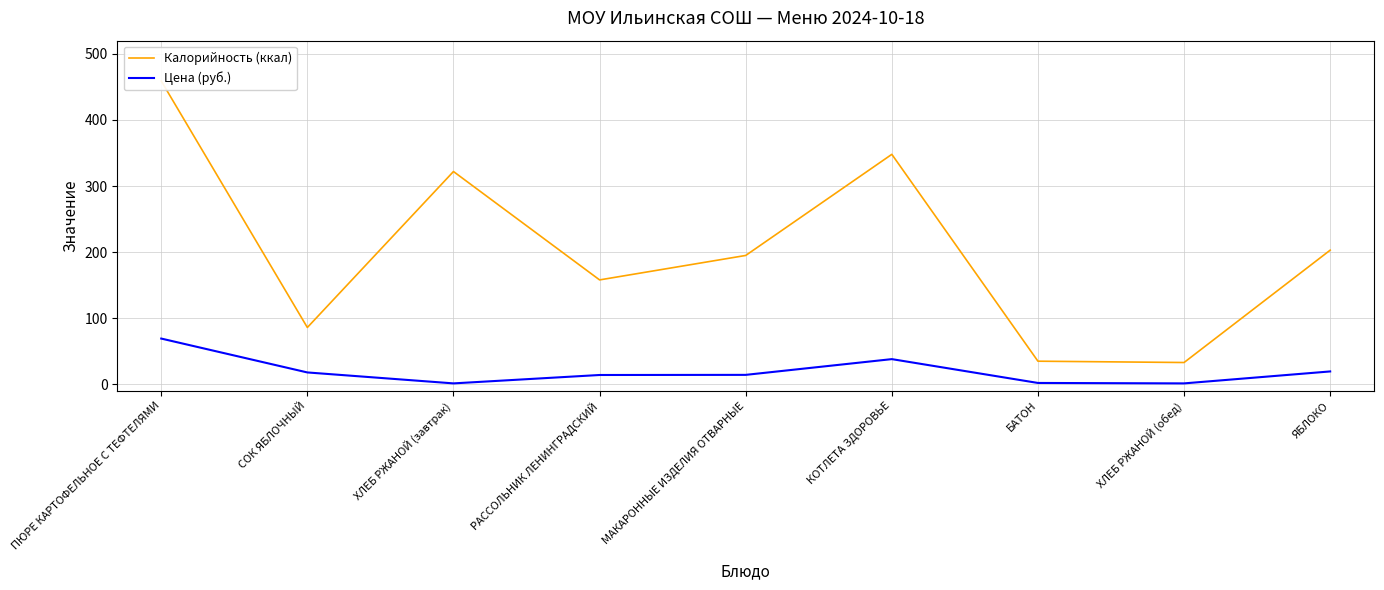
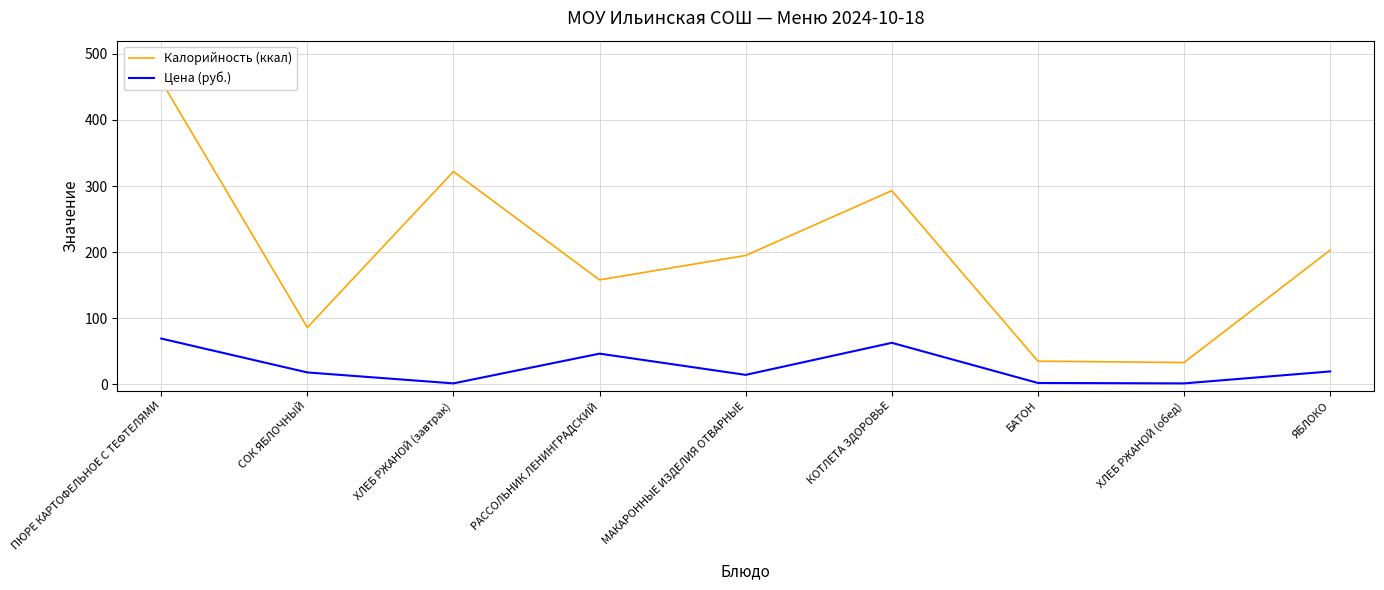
Цена (руб.), РАССОЛЬНИК ЛЕНИНГРАДСКИЙ: 10 -> 50
Калорийность (ккал), КОТЛЕТА ЗДОРОВЬЕ: 350 -> 290
Цена (руб.), КОТЛЕТА ЗДОРОВЬЕ: 40 -> 60
